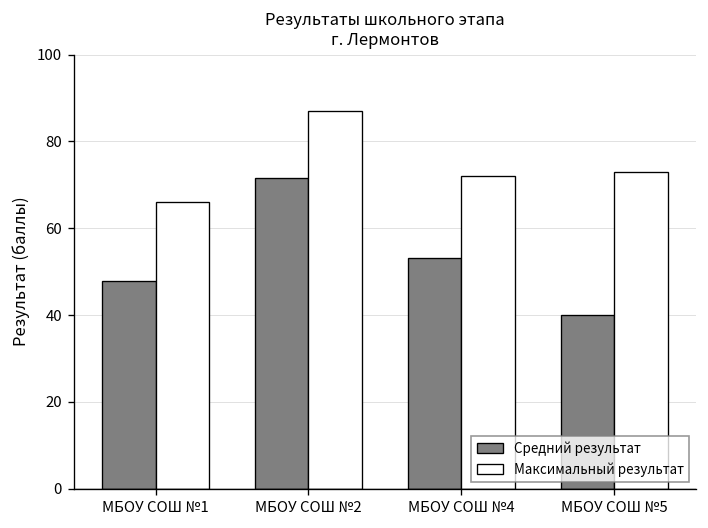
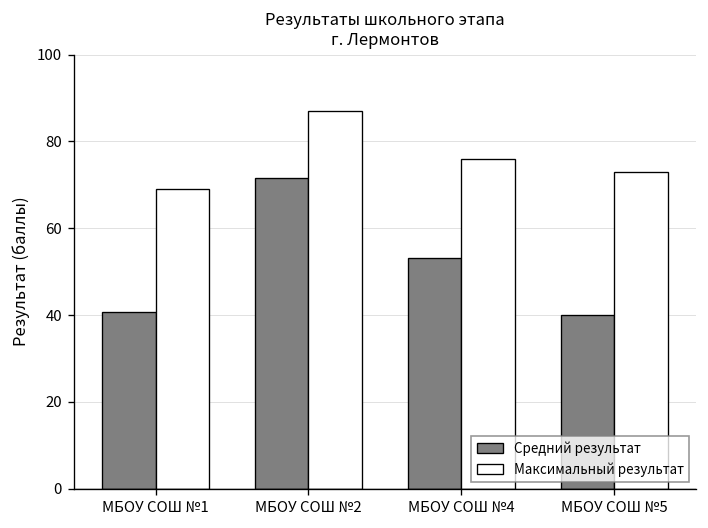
Средний результат, МБОУ СОШ №1: 48 -> 41
Максимальный результат, МБОУ СОШ №1: 66 -> 69
Максимальный результат, МБОУ СОШ №4: 72 -> 76
